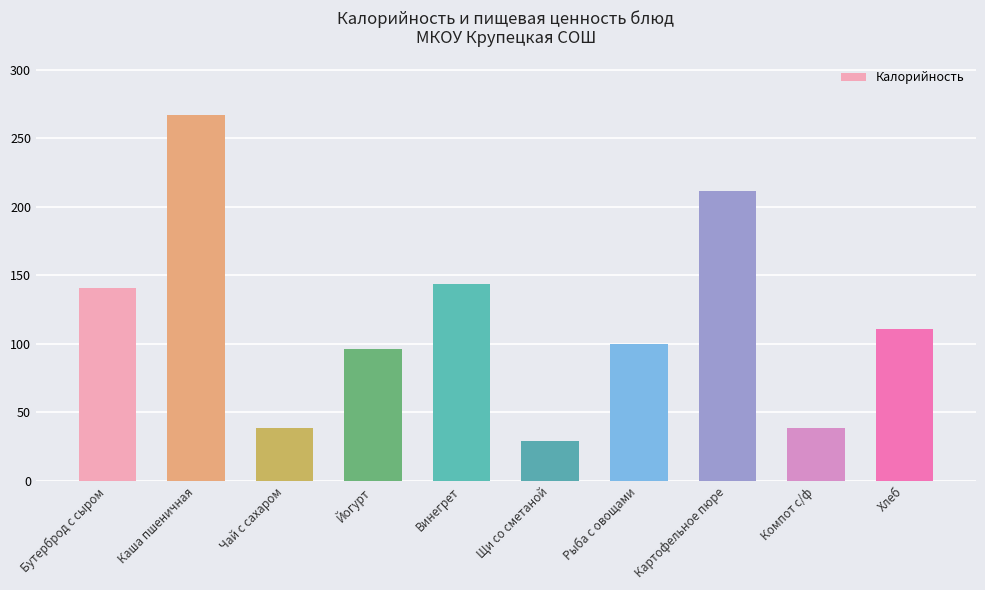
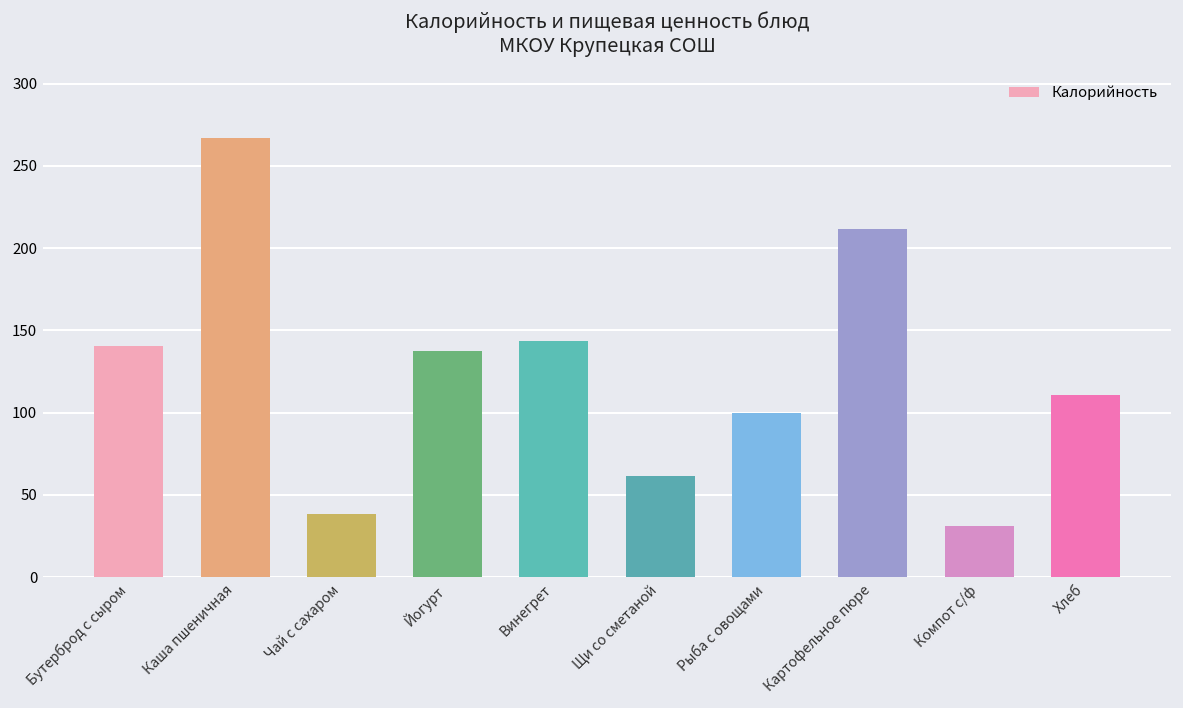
Йогурт: 96 -> 137
Щи со сметаной: 30 -> 62
Компот с/ф: 39 -> 31
